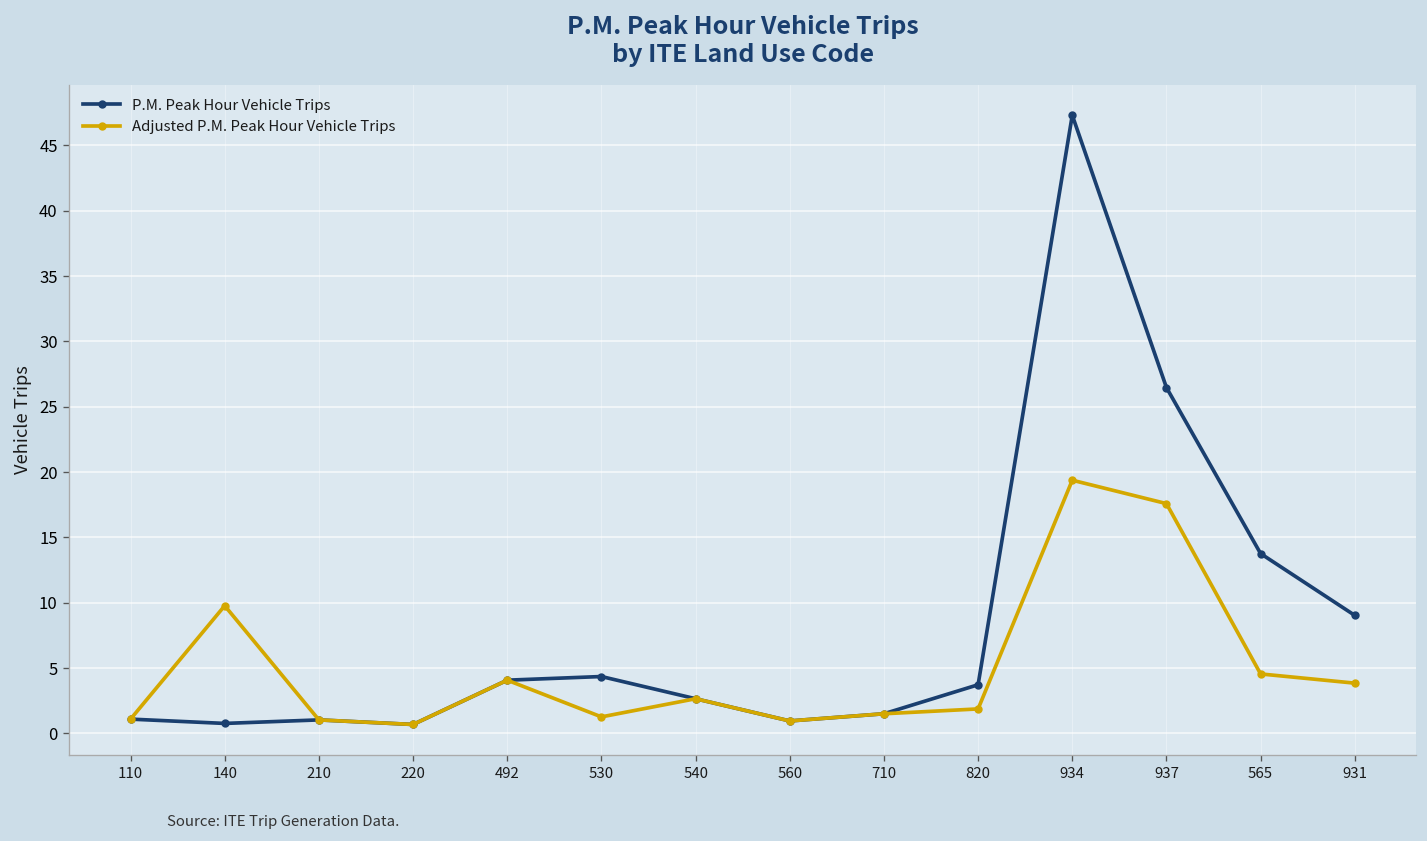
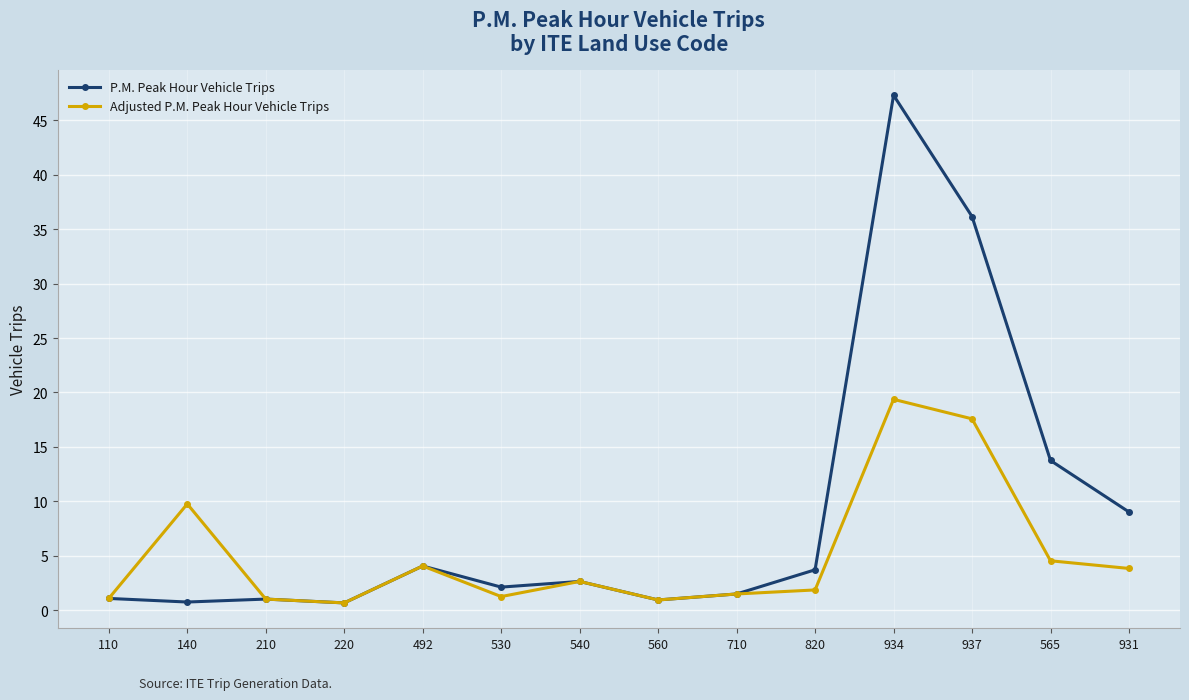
P.M. Peak Hour Vehicle Trips, 530: 4.3 -> 2.1
P.M. Peak Hour Vehicle Trips, 937: 26.5 -> 36.2
